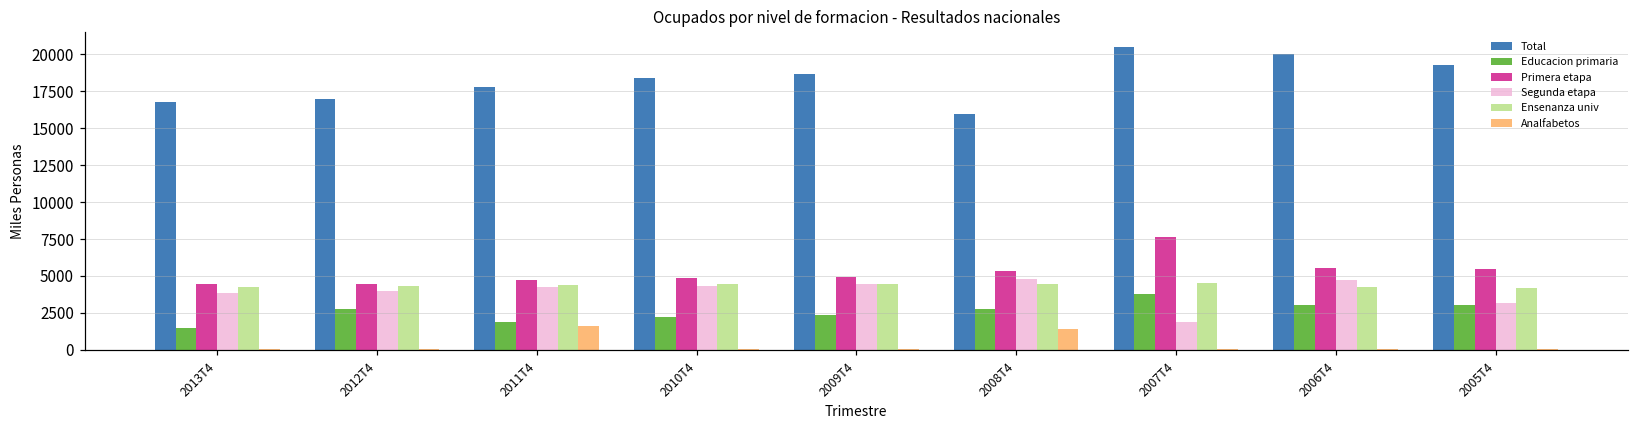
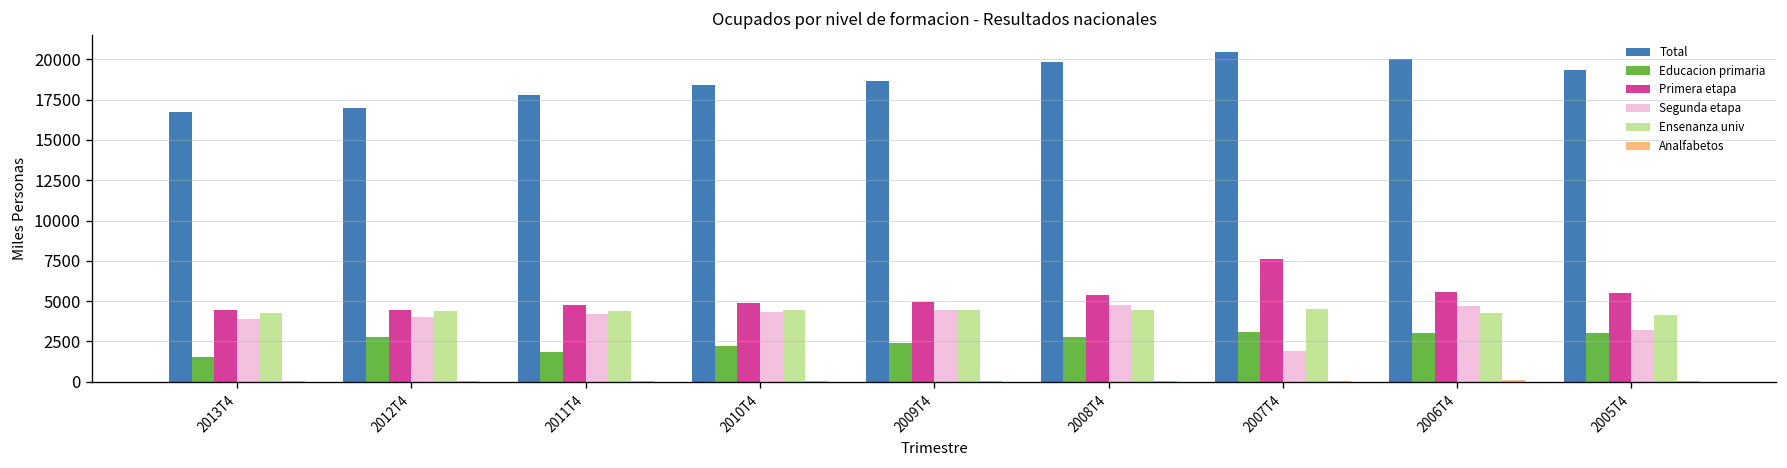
Analfabetos, 2011T4: 1600 -> 100
Total, 2008T4: 16000 -> 19900
Analfabetos, 2008T4: 1400 -> 100
Educacion primaria, 2007T4: 3800 -> 3100
